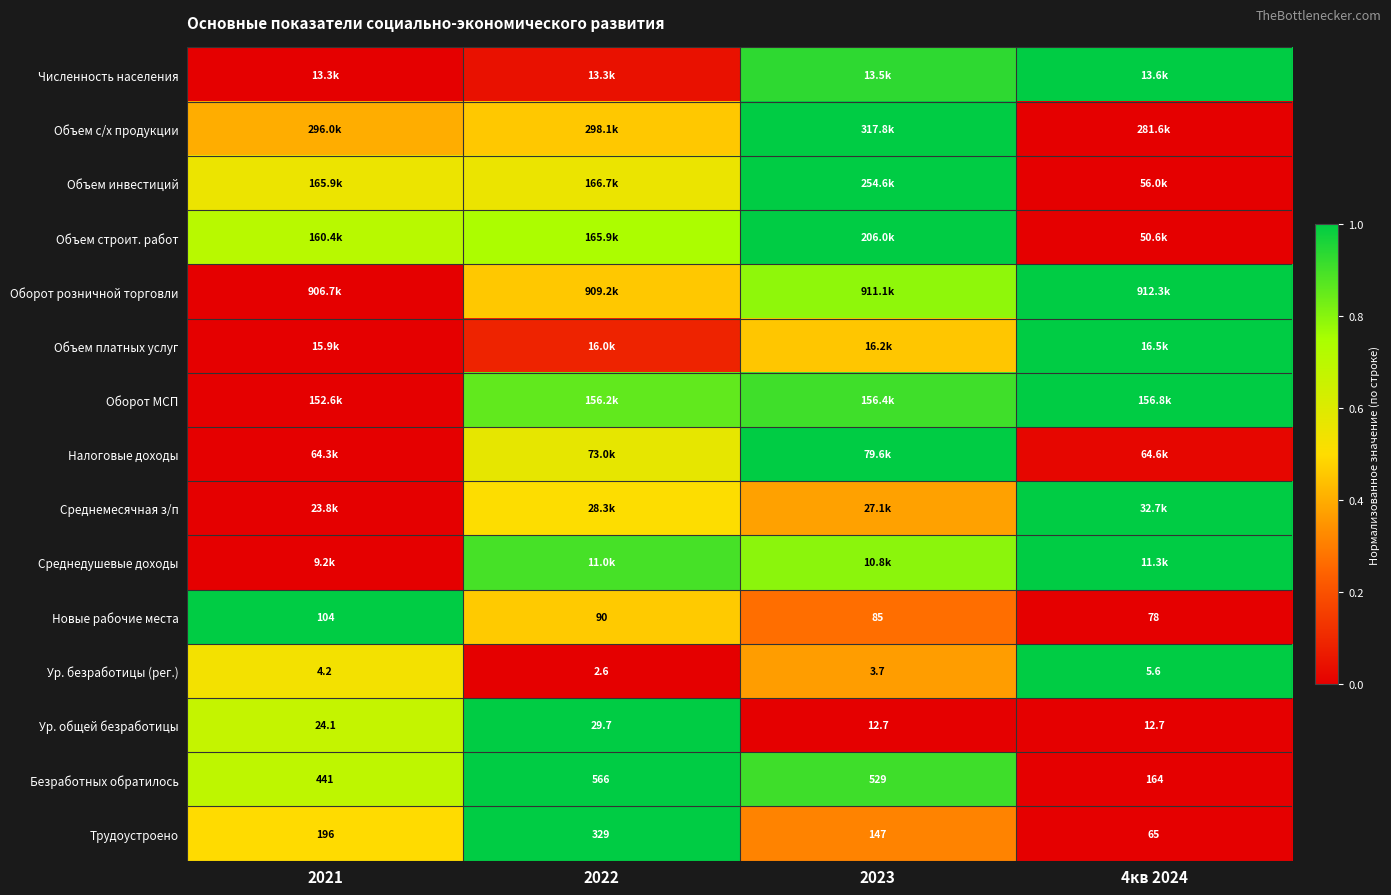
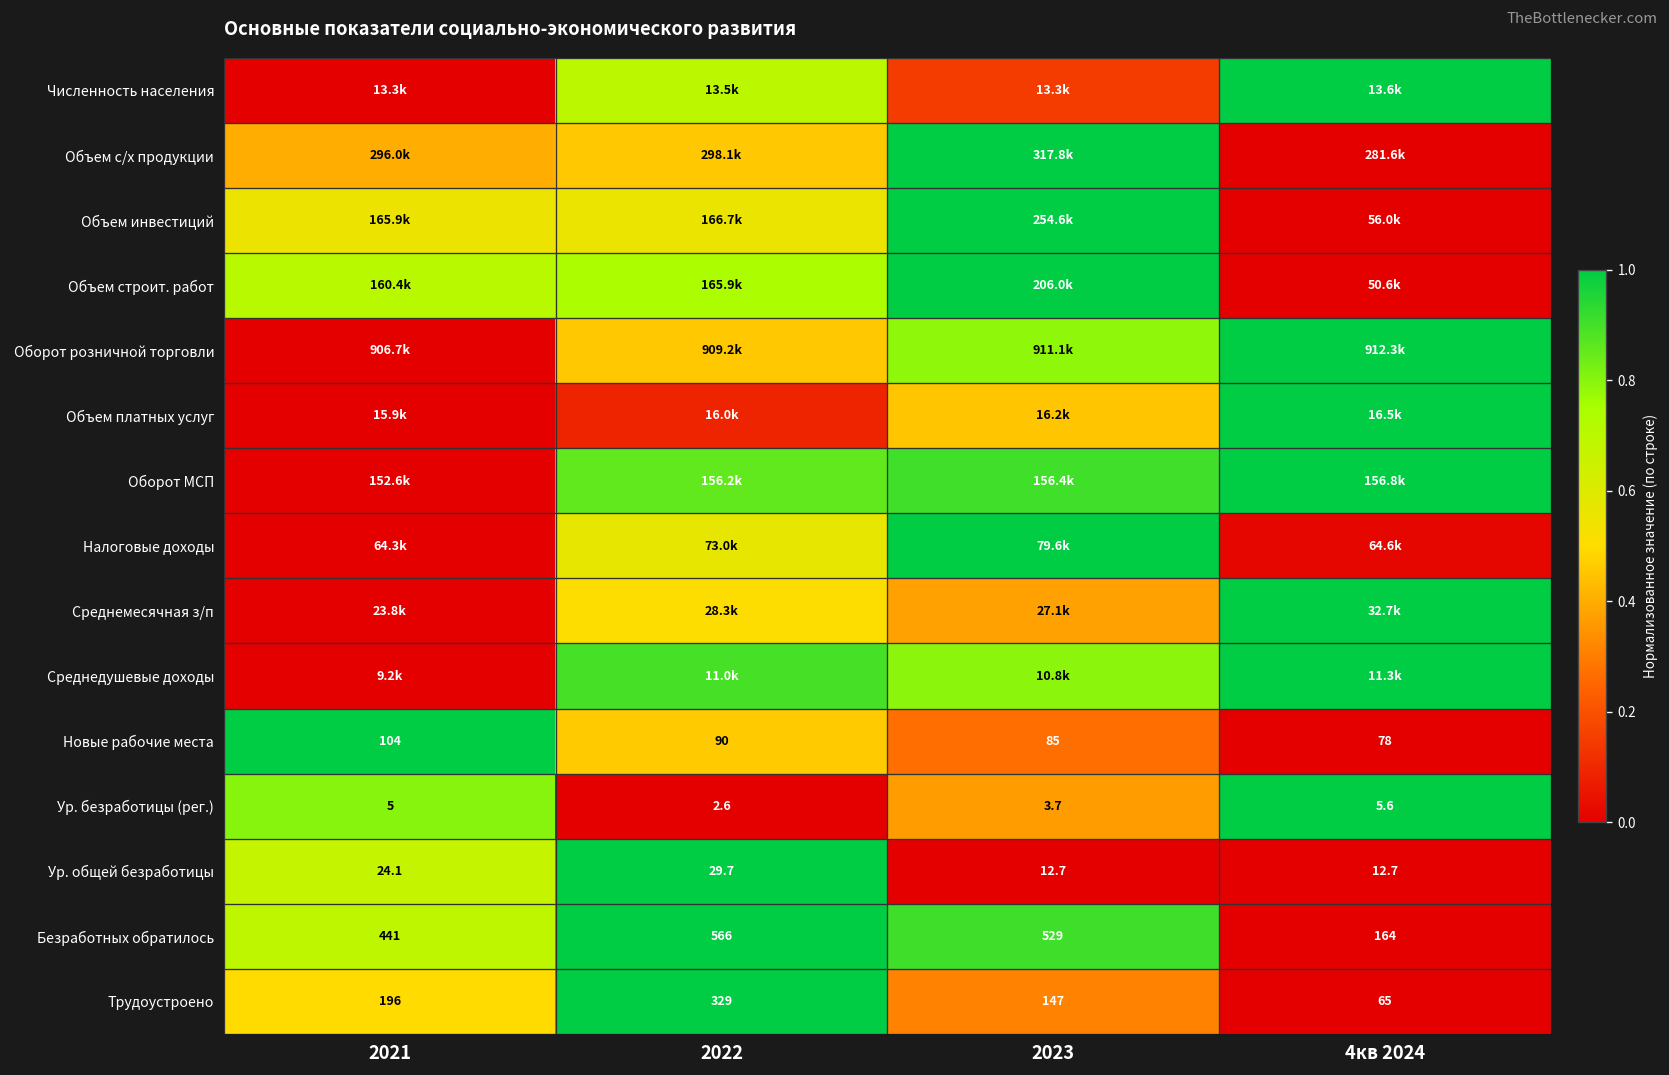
Численность населения, 2022: 13.3k -> 13.5k
Численность населения, 2023: 13.5k -> 13.3k
Ур. безработицы (рег.), 2021: 4.2 -> 5
